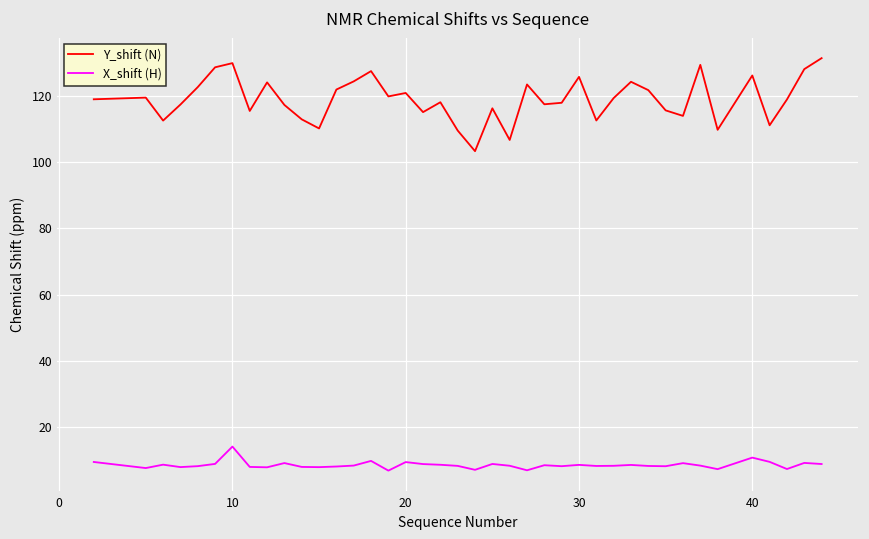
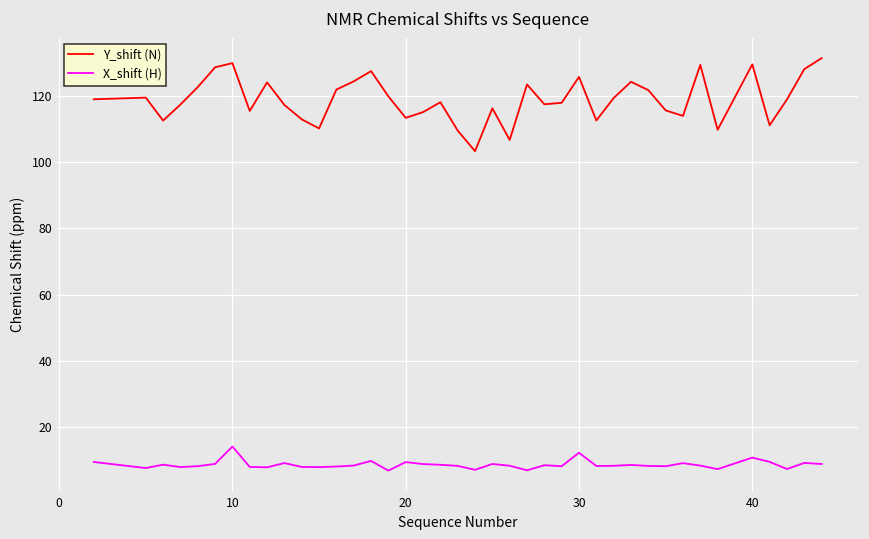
Y_shift (N), 20: 121 -> 113
X_shift (H), 30: 9 -> 12
Y_shift (N), 40: 126 -> 129
